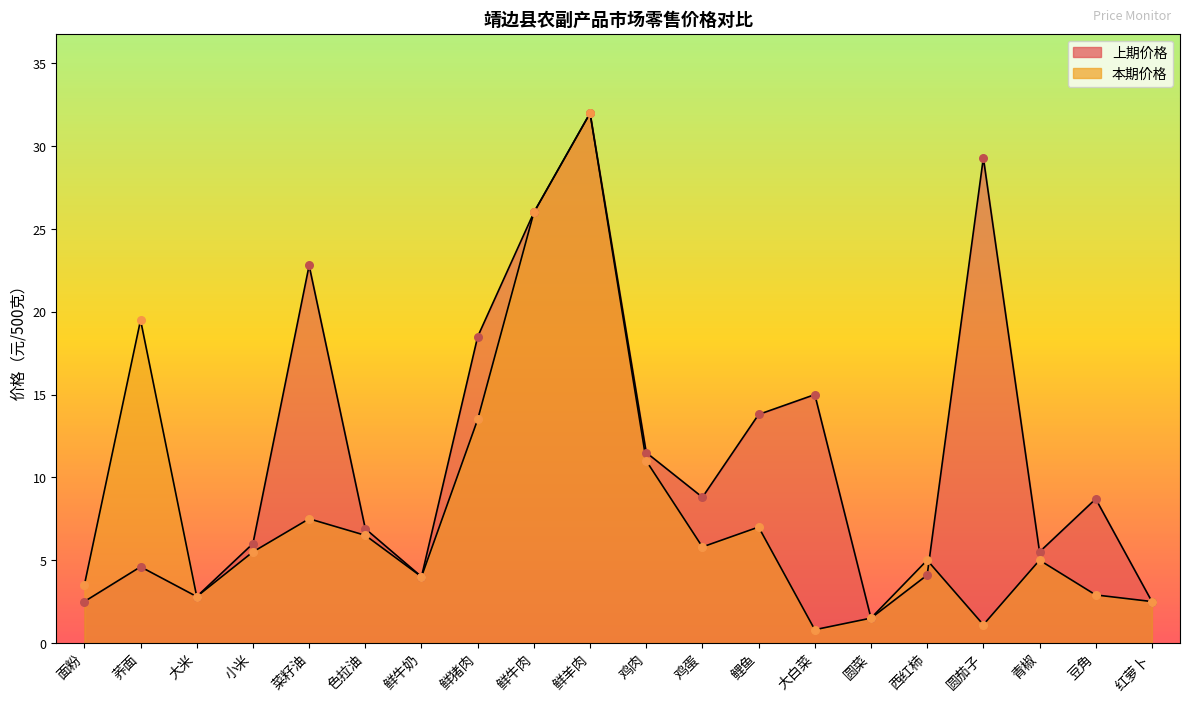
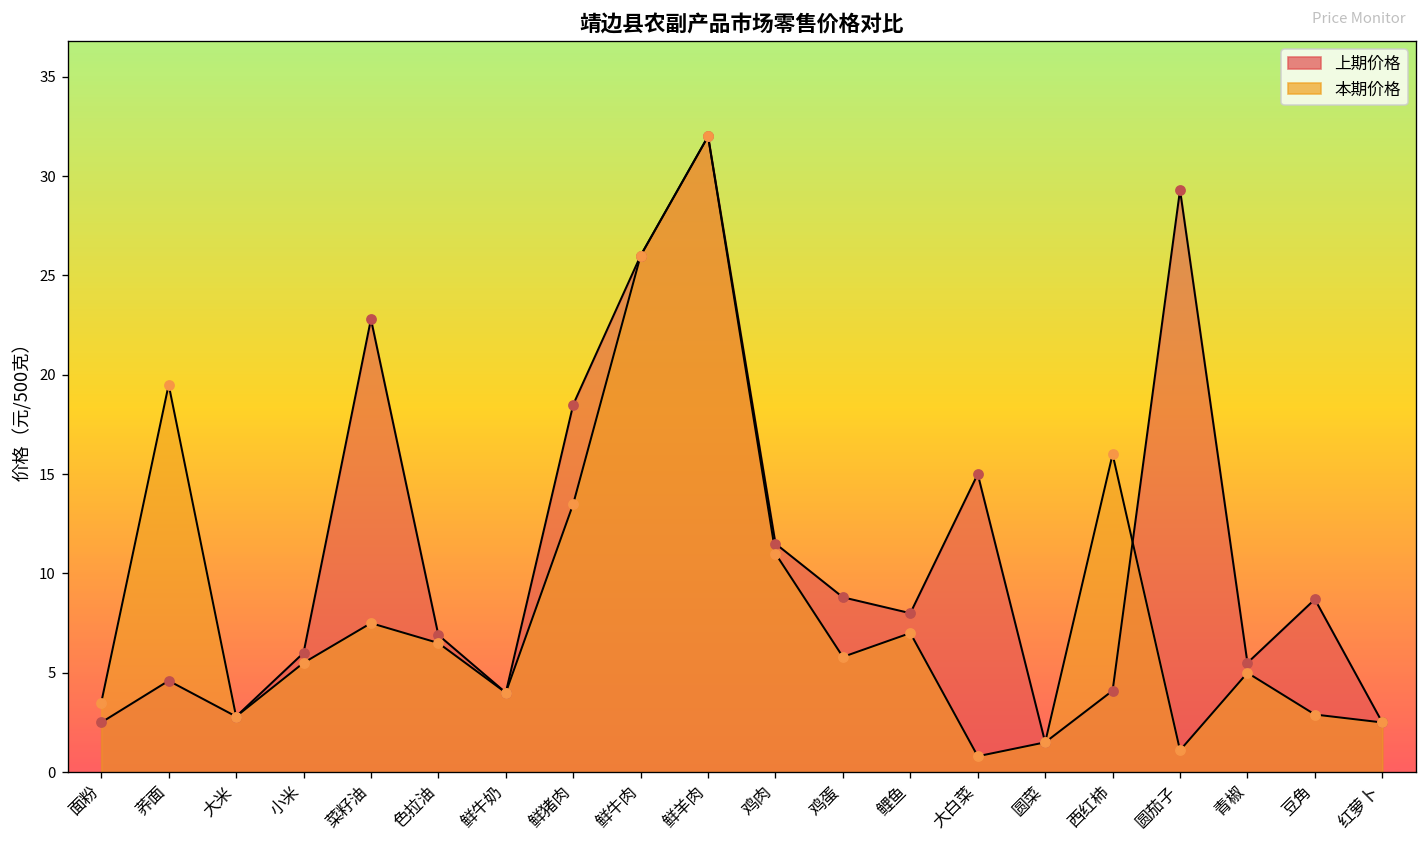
上期价格, 鲤鱼: 13.8 -> 8.0
本期价格, 西红柿: 5 -> 16
